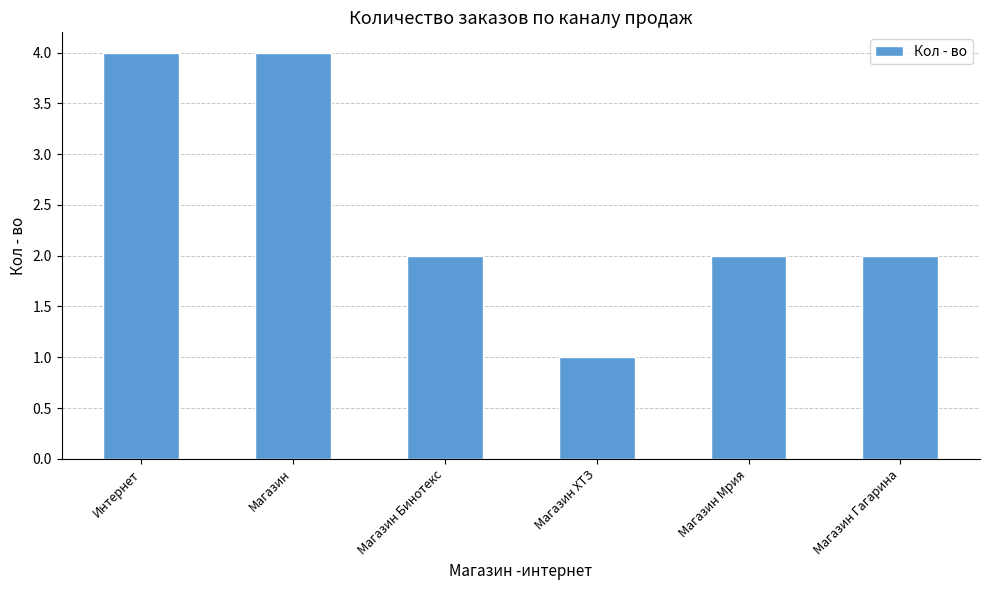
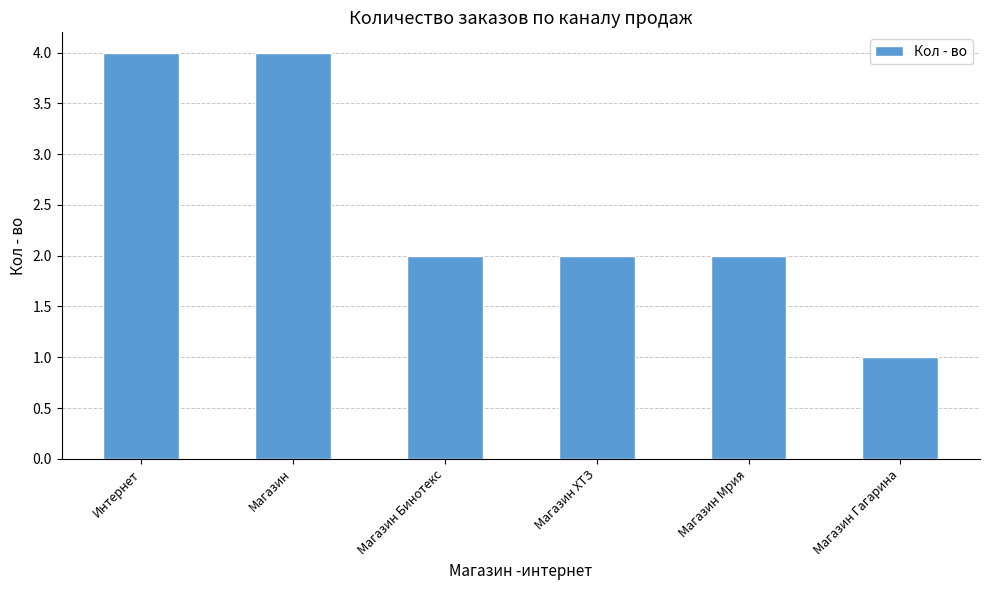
Магазин ХТЗ: 1 -> 2
Магазин Гагарина: 2 -> 1
